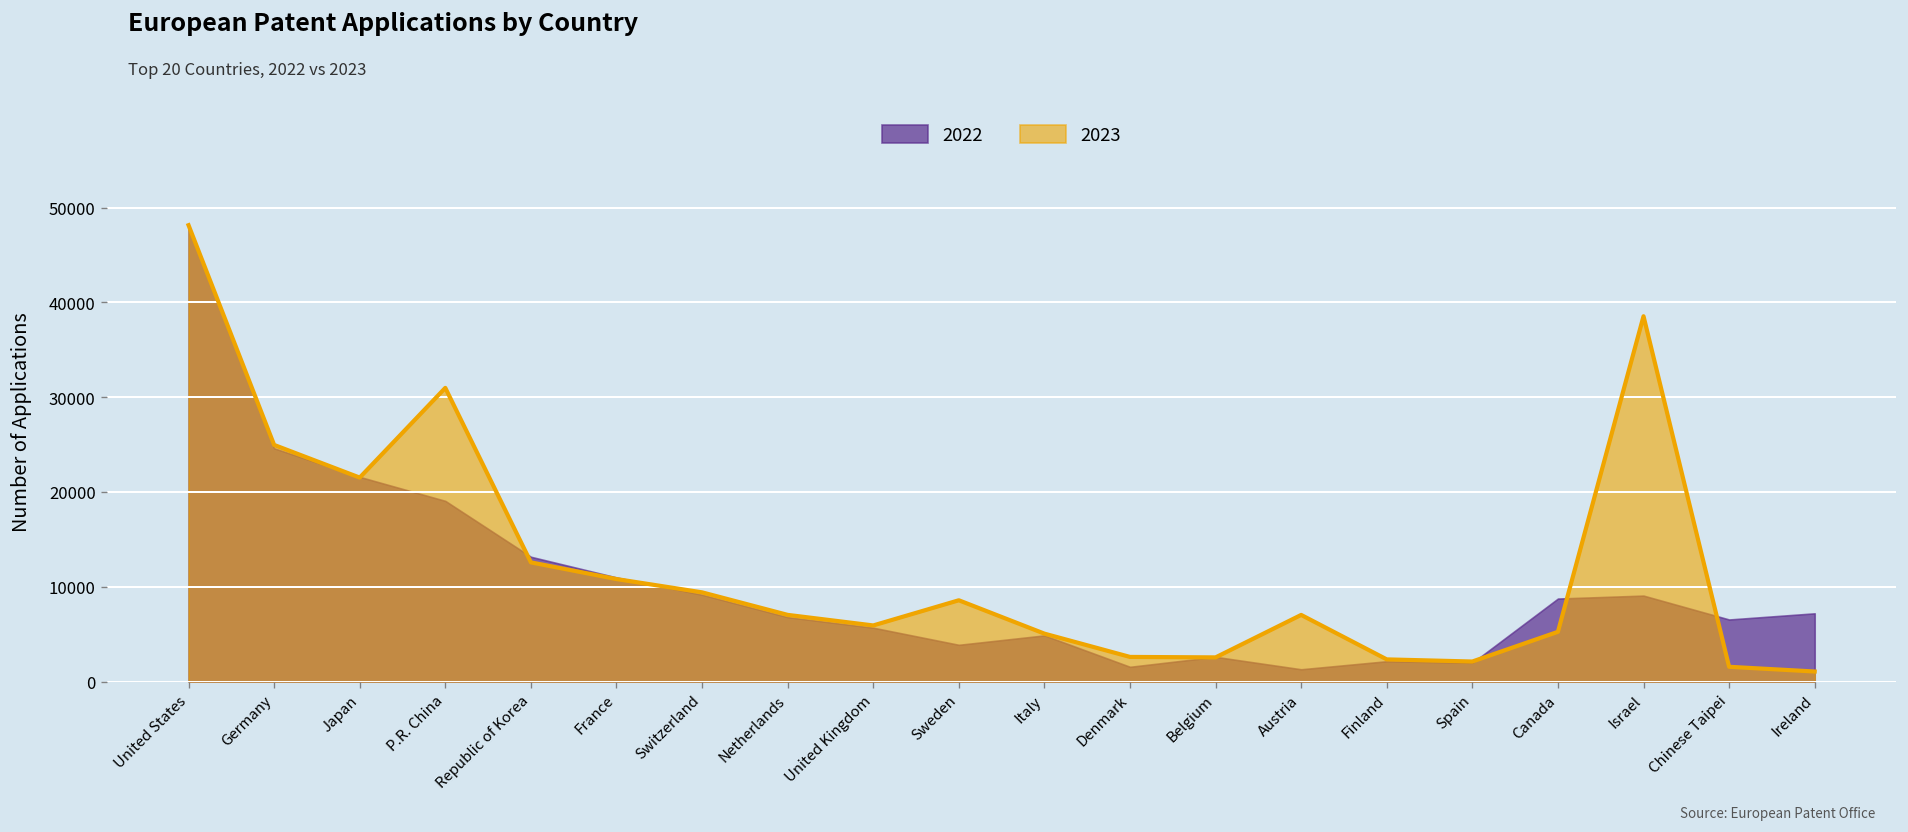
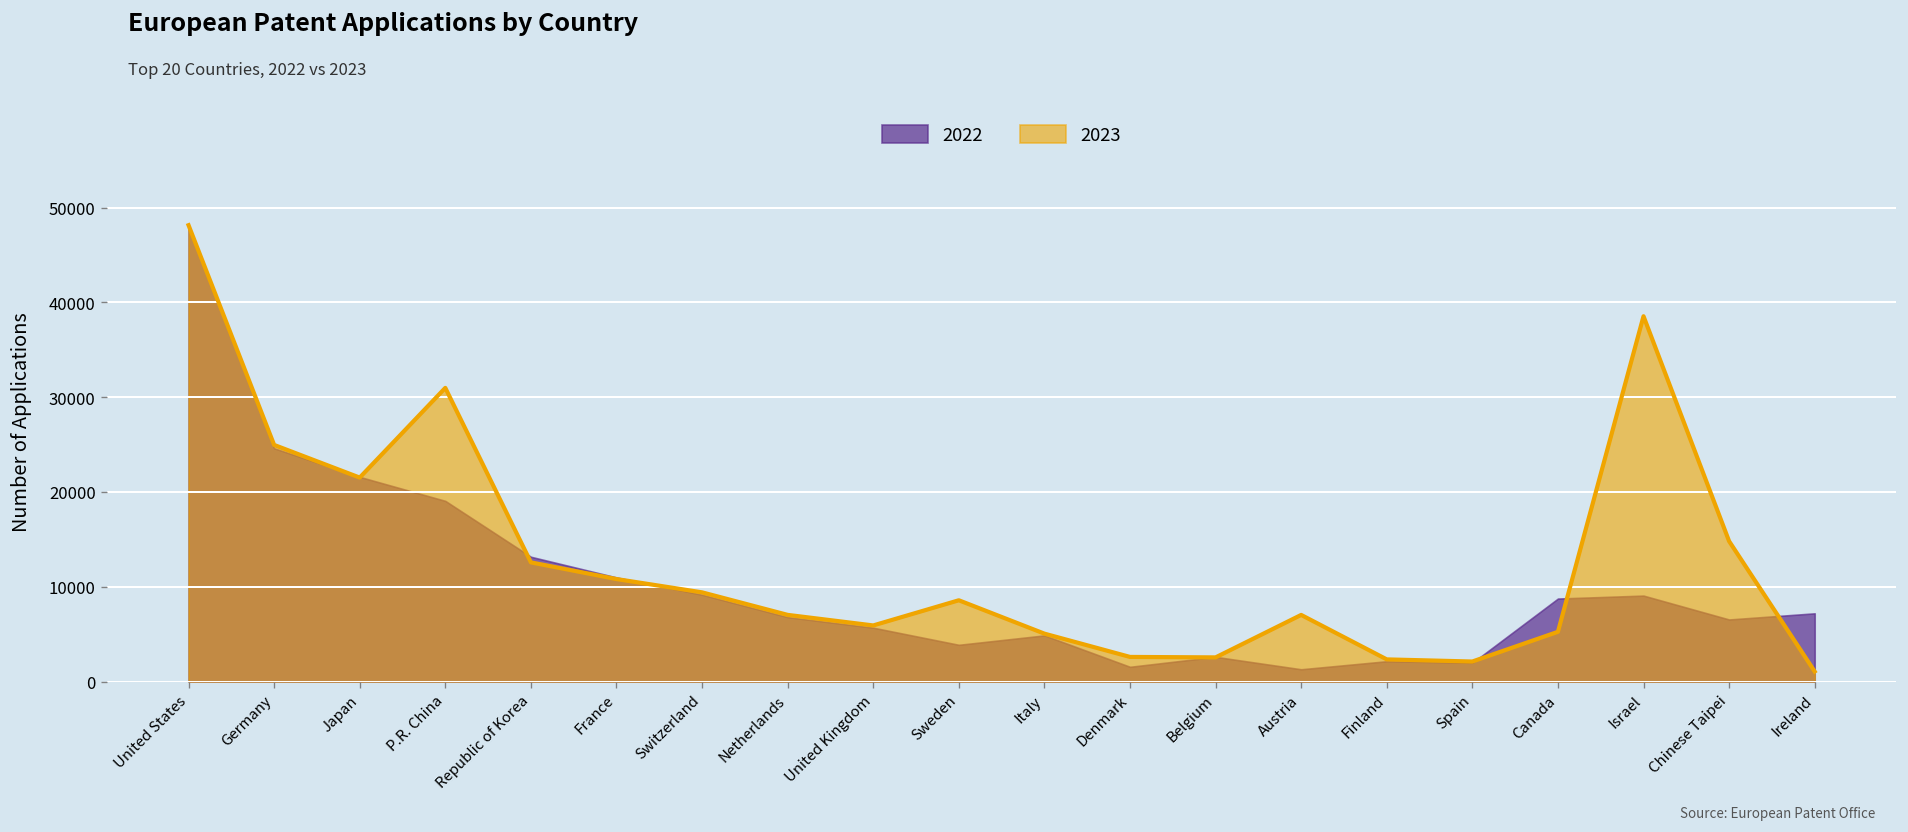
2023, Chinese Taipei: 2000 -> 15000
